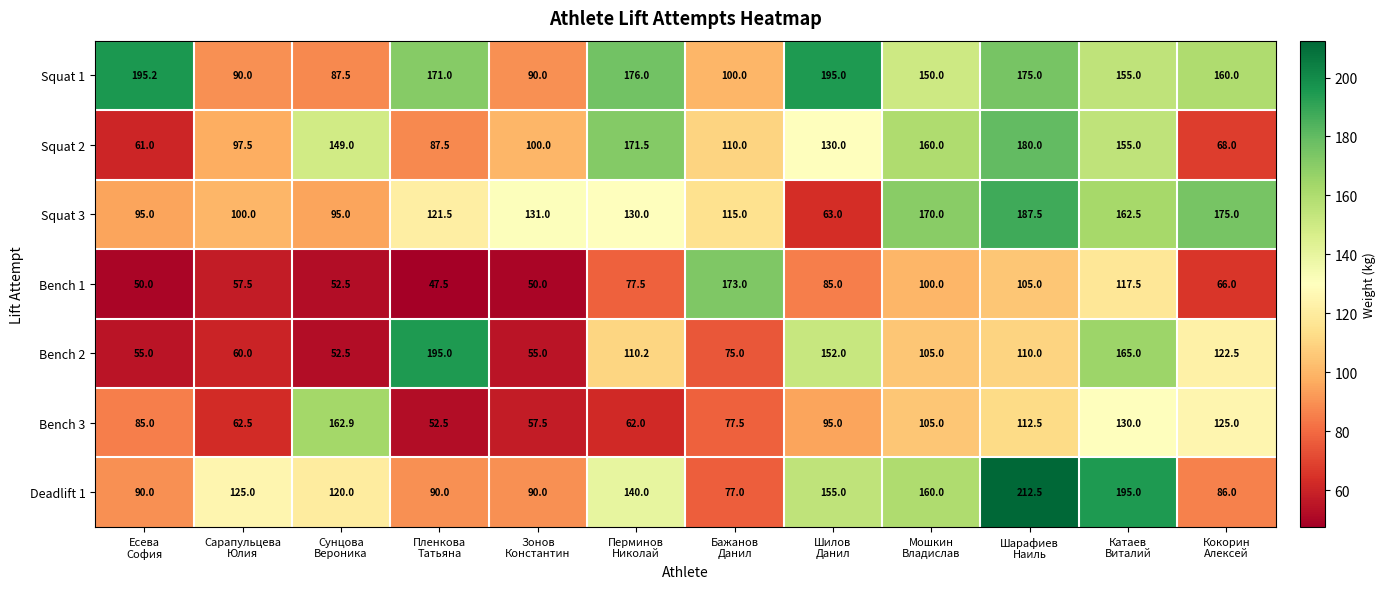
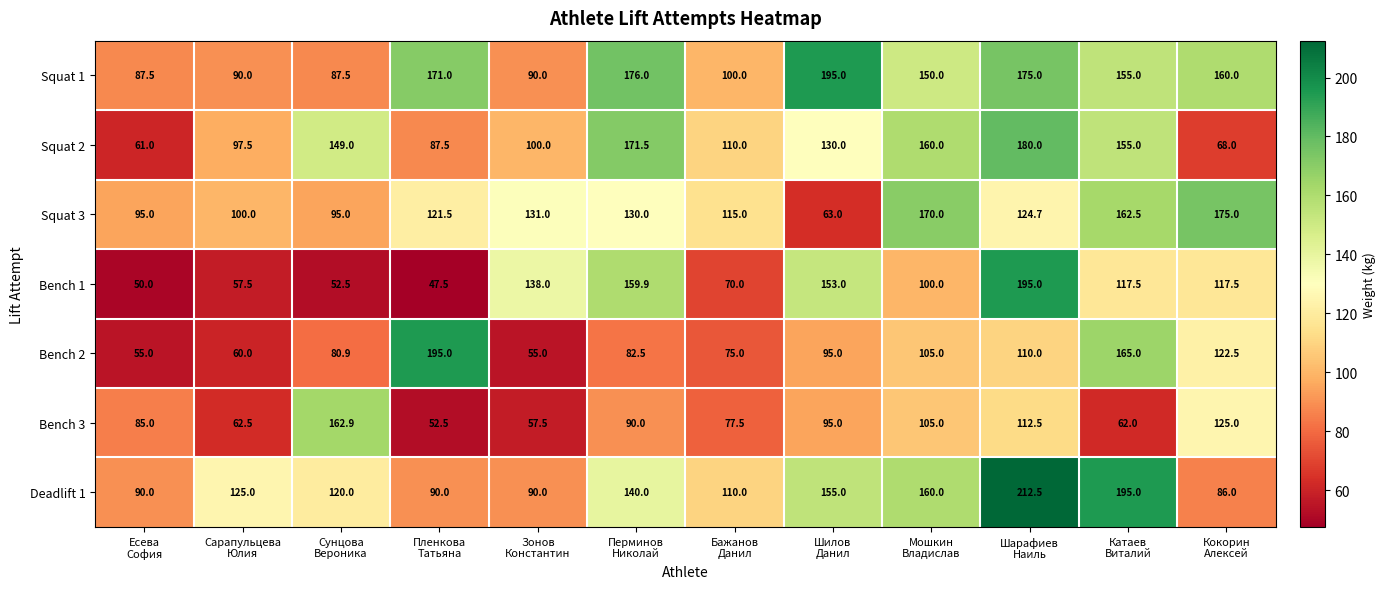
Squat 1, Есева София: 195.2 -> 87.5
Squat 3, Шарафиев Наиль: 187.5 -> 124.7
Bench 1, Зонов Константин: 50.0 -> 138.0
Bench 1, Перминов Николай: 77.5 -> 159.9
Bench 1, Бажанов Данил: 173.0 -> 70.0
Bench 1, Шилов Данил: 85.0 -> 153.0
Bench 1, Шарафиев Наиль: 105.0 -> 195.0
Bench 1, Кокорин Алексей: 66.0 -> 117.5
Bench 2, Сунцова Вероника: 52.5 -> 80.9
Bench 2, Перминов Николай: 110.2 -> 82.5
Bench 2, Шилов Данил: 152.0 -> 95.0
Bench 3, Перминов Николай: 62.0 -> 90.0
Bench 3, Катаев Виталий: 130.0 -> 62.0
Deadlift 1, Бажанов Данил: 77.0 -> 110.0
